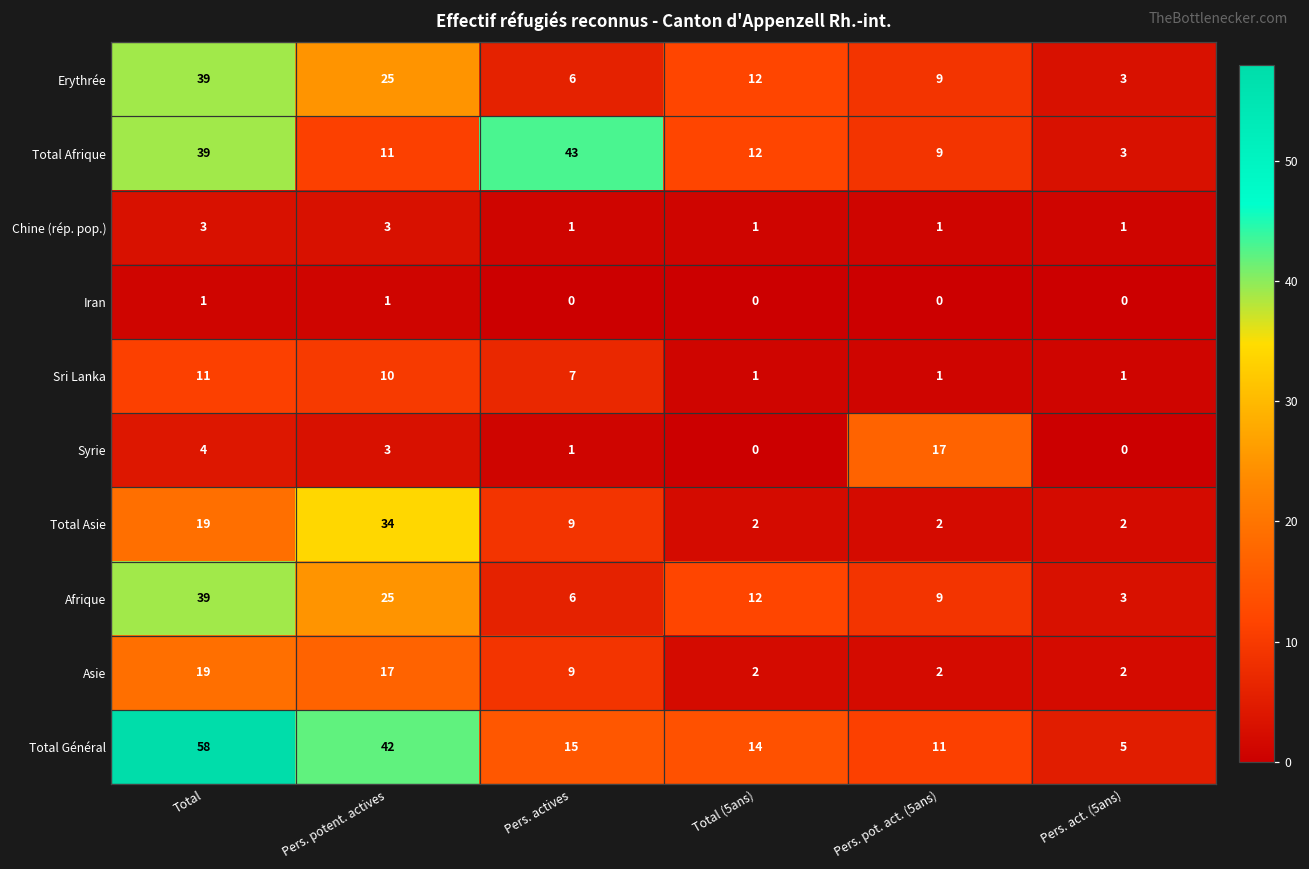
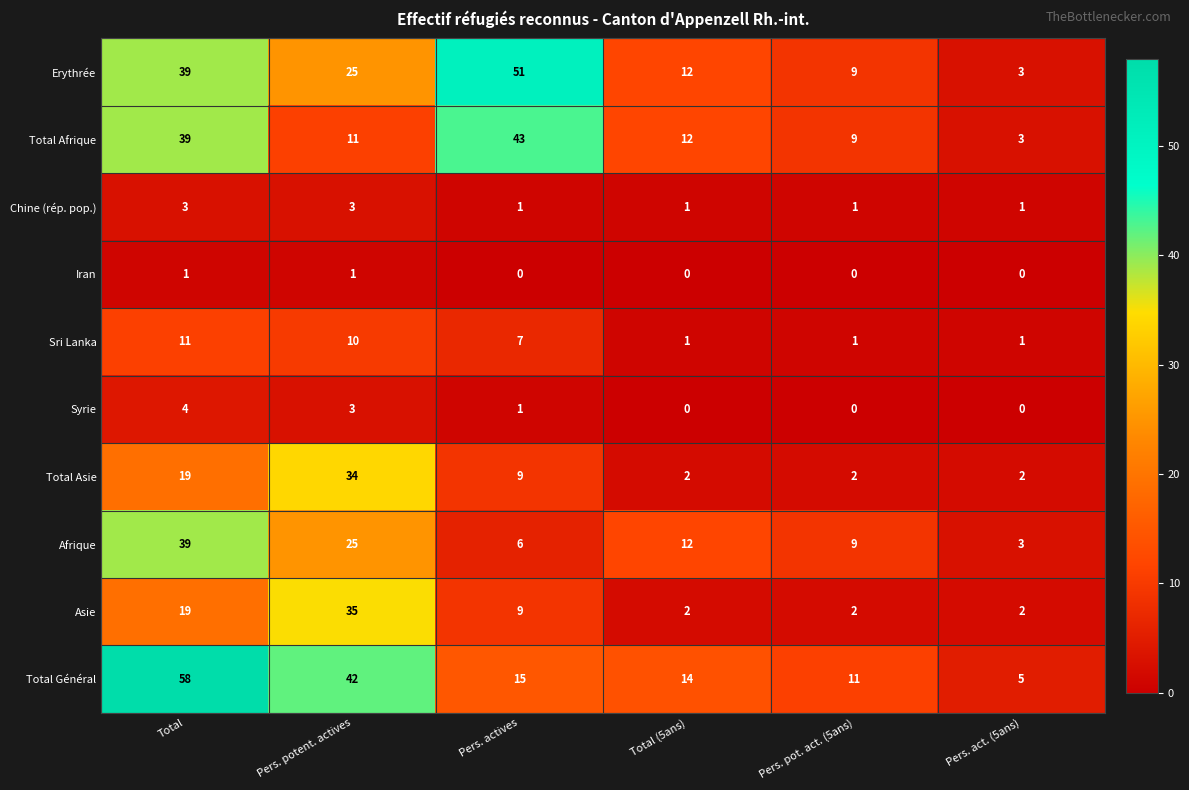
Erythrée, Pers. actives: 6 -> 51
Syrie, Pers. pot. act. (5ans): 17 -> 0
Asie, Pers. potent. actives: 17 -> 35
